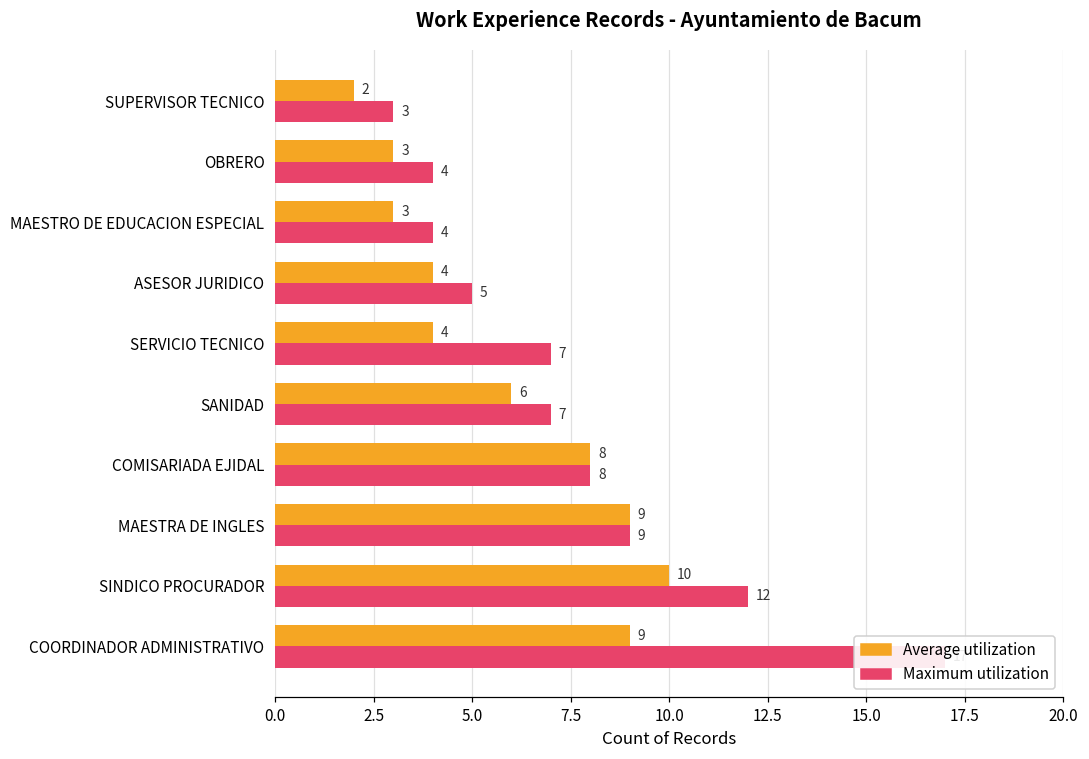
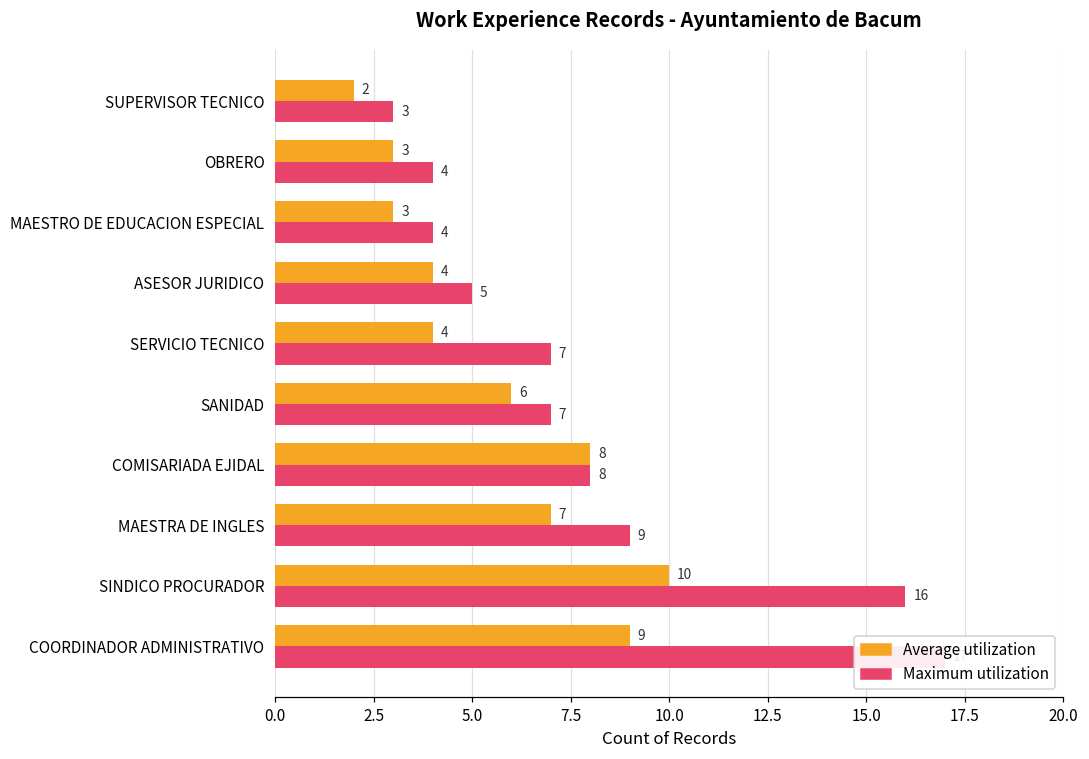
Average utilization, MAESTRA DE INGLES: 9 -> 7
Maximum utilization, SINDICO PROCURADOR: 12 -> 16
